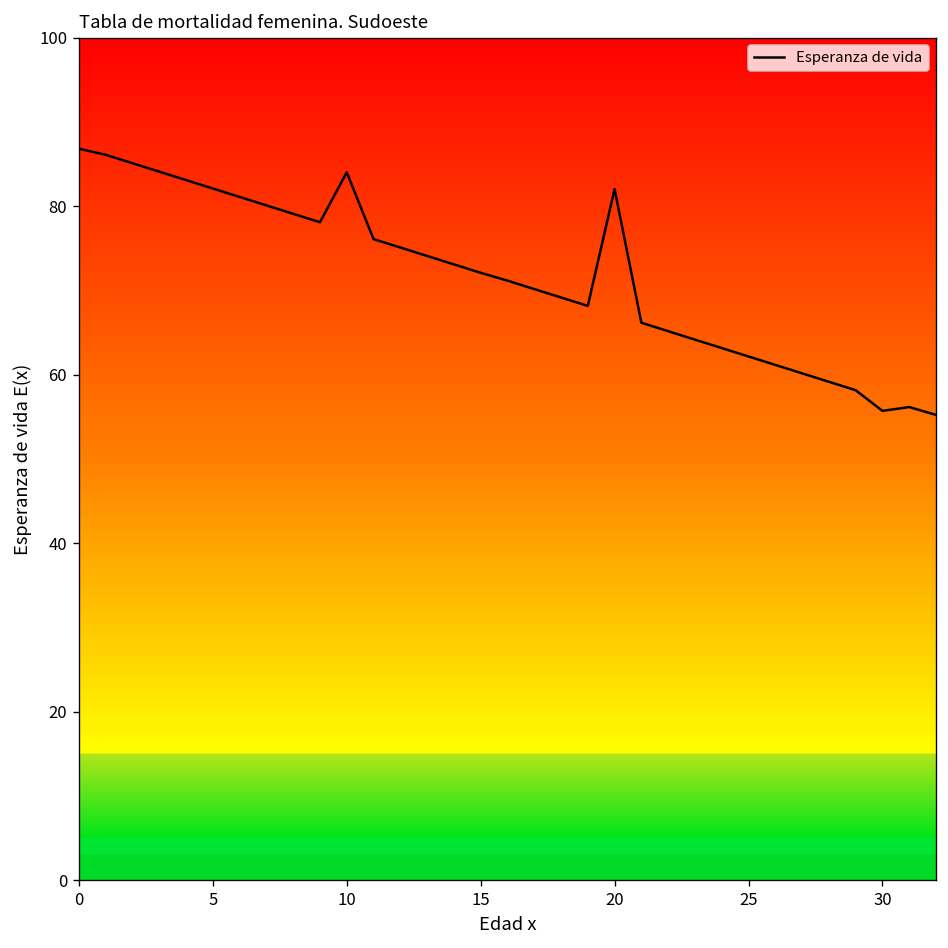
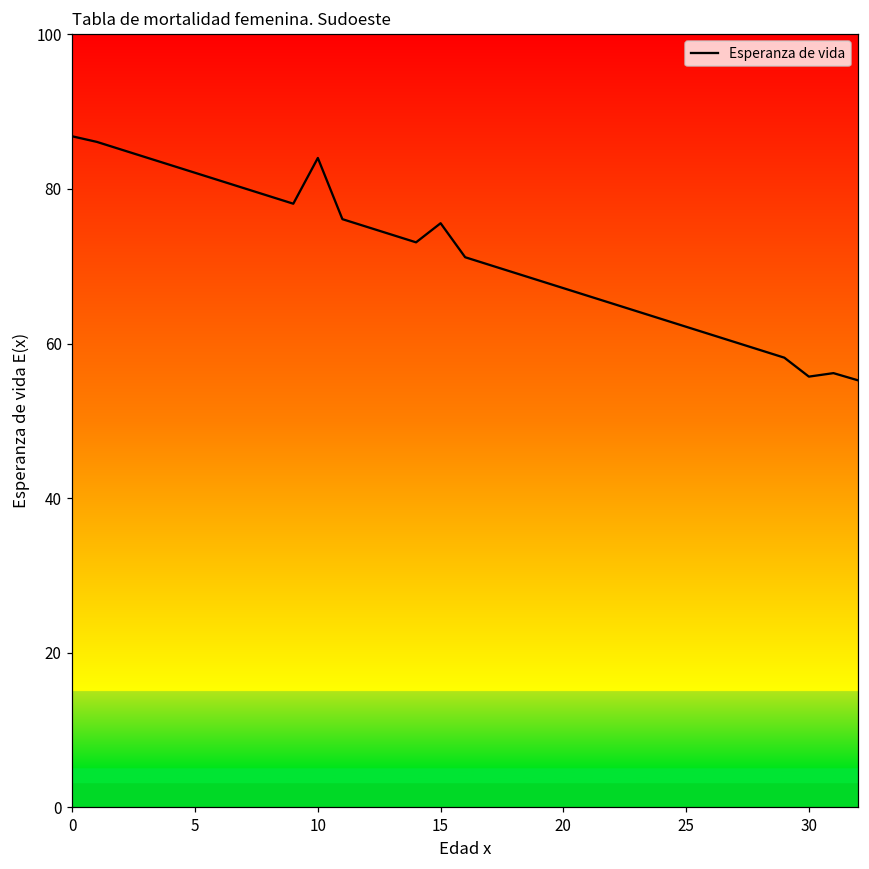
15: 72 -> 76
20: 82 -> 67
